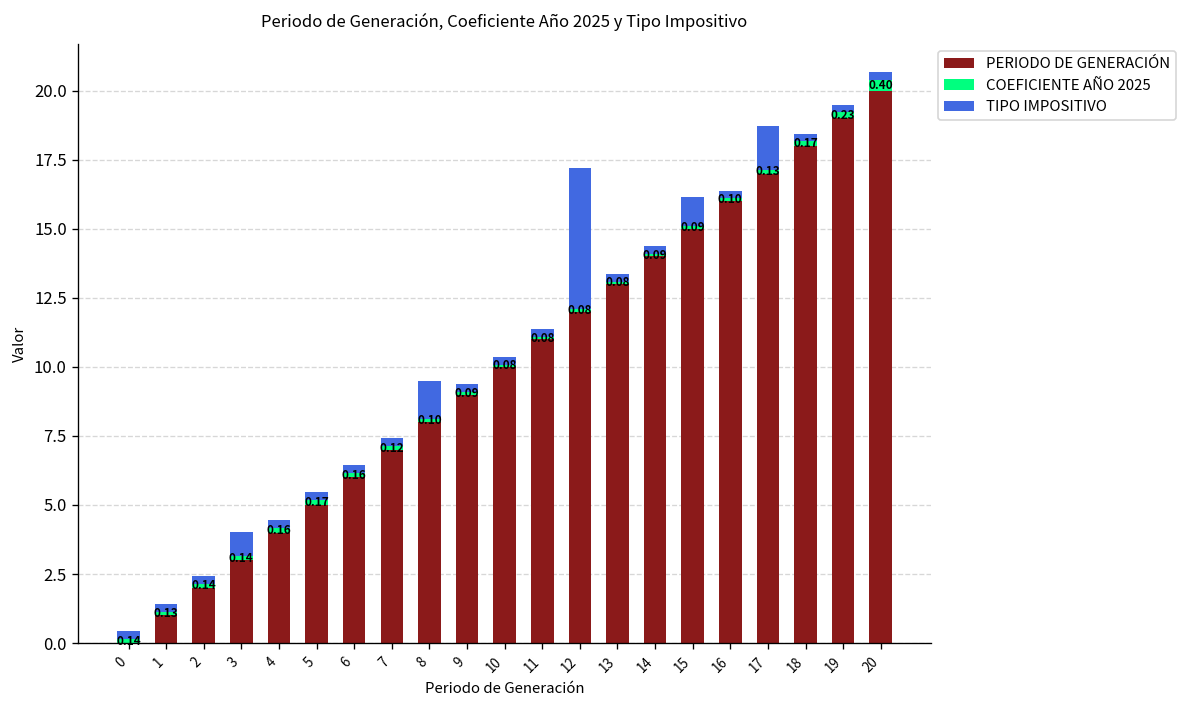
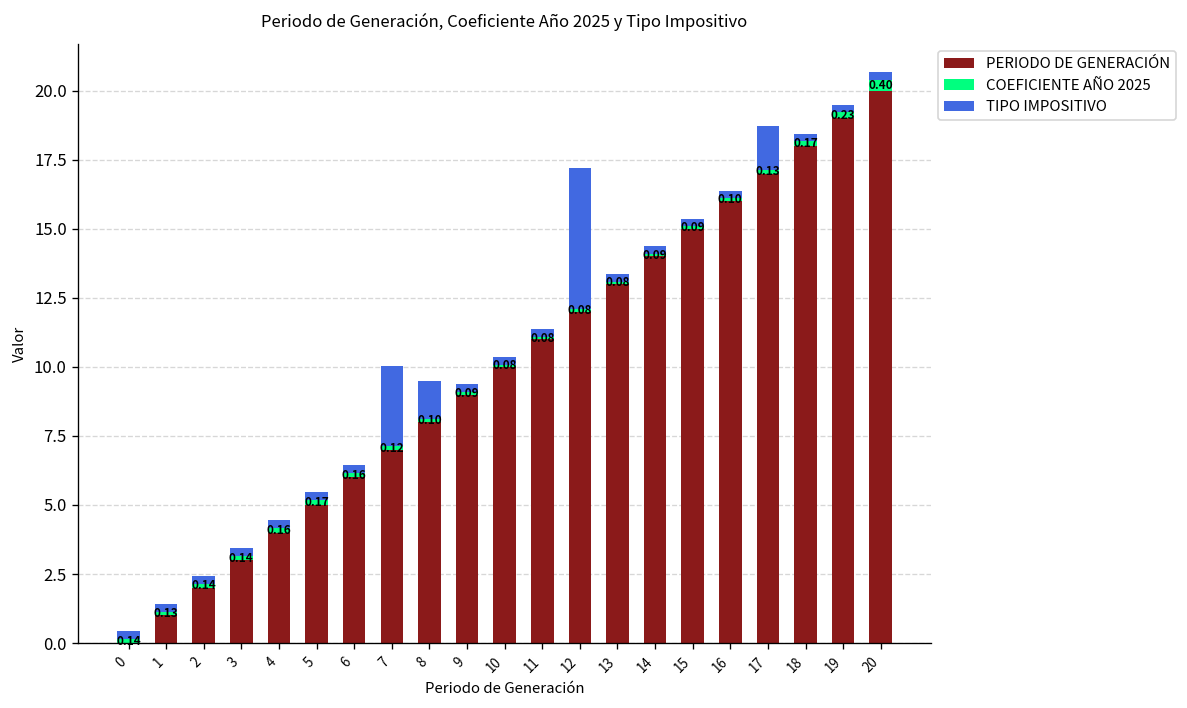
TIPO IMPOSITIVO, 3: 0.9 -> 0.3
TIPO IMPOSITIVO, 7: 0.3 -> 2.9
TIPO IMPOSITIVO, 15: 1.0 -> 0.3
